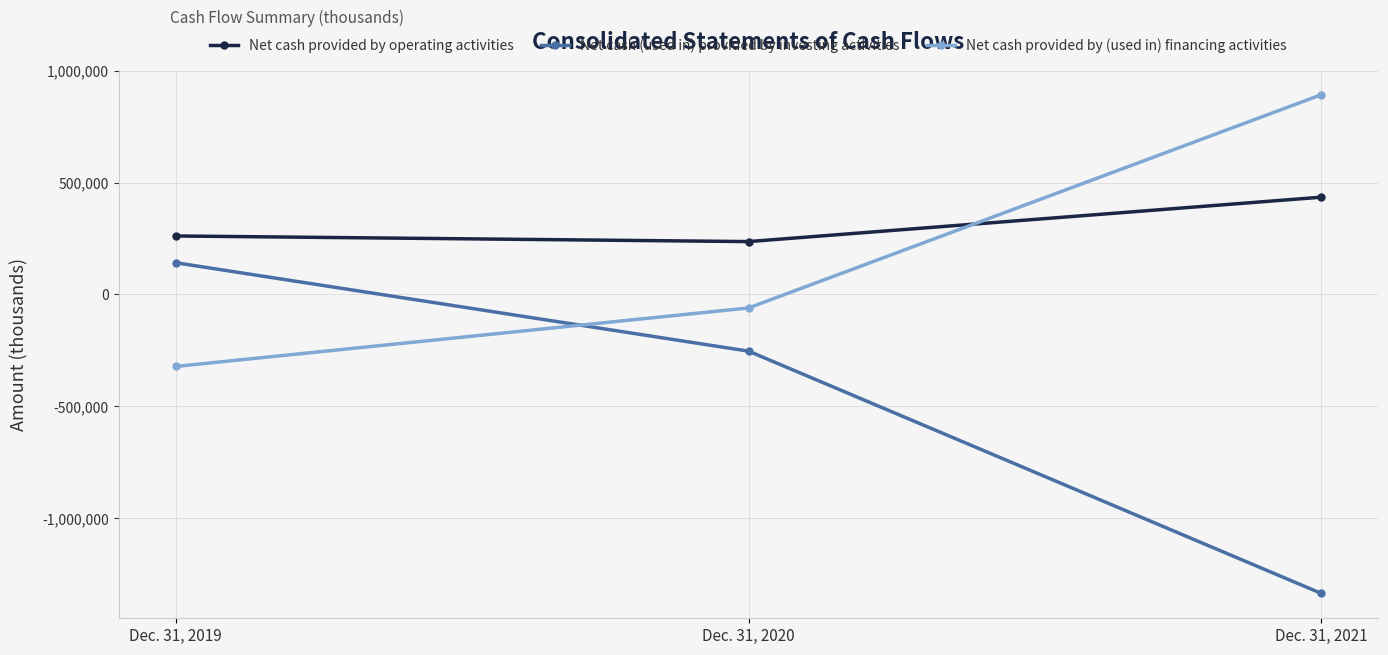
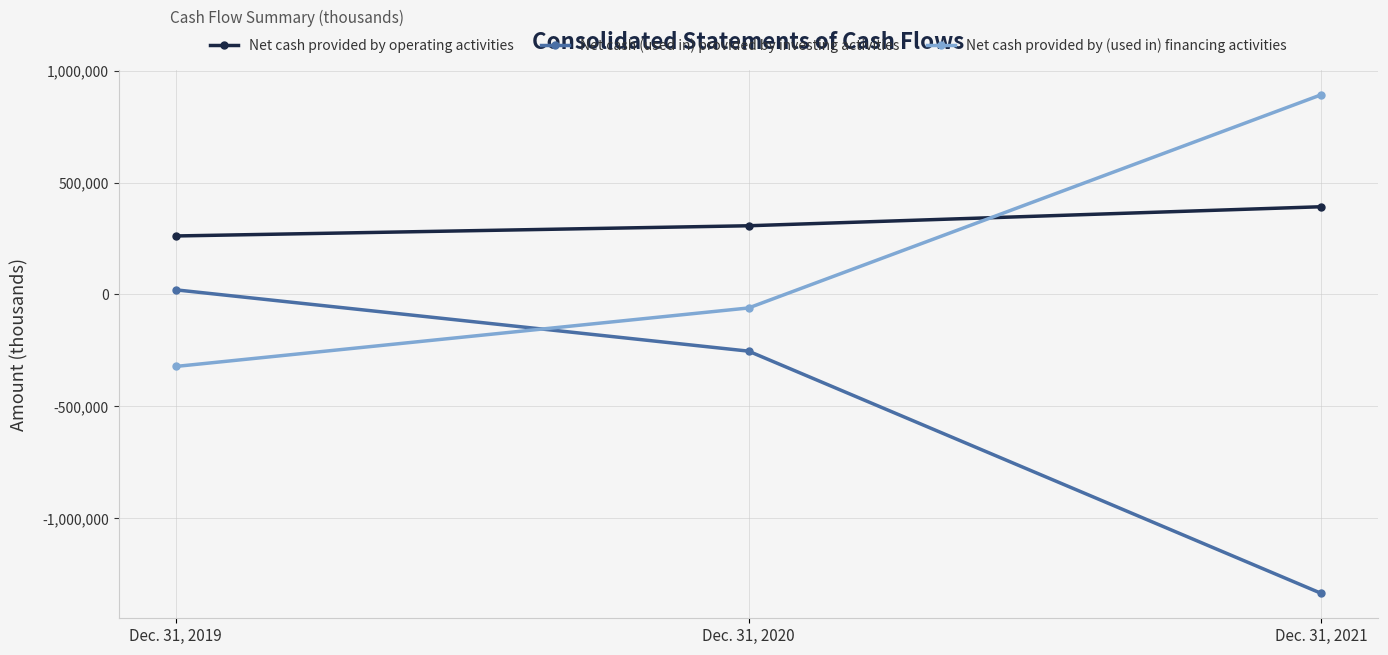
Net cash (used in) provided by investing activities, Dec. 31, 2019: 140,000 -> 20,000
Net cash provided by operating activities, Dec. 31, 2020: 240,000 -> 310,000
Net cash provided by operating activities, Dec. 31, 2021: 430,000 -> 390,000
